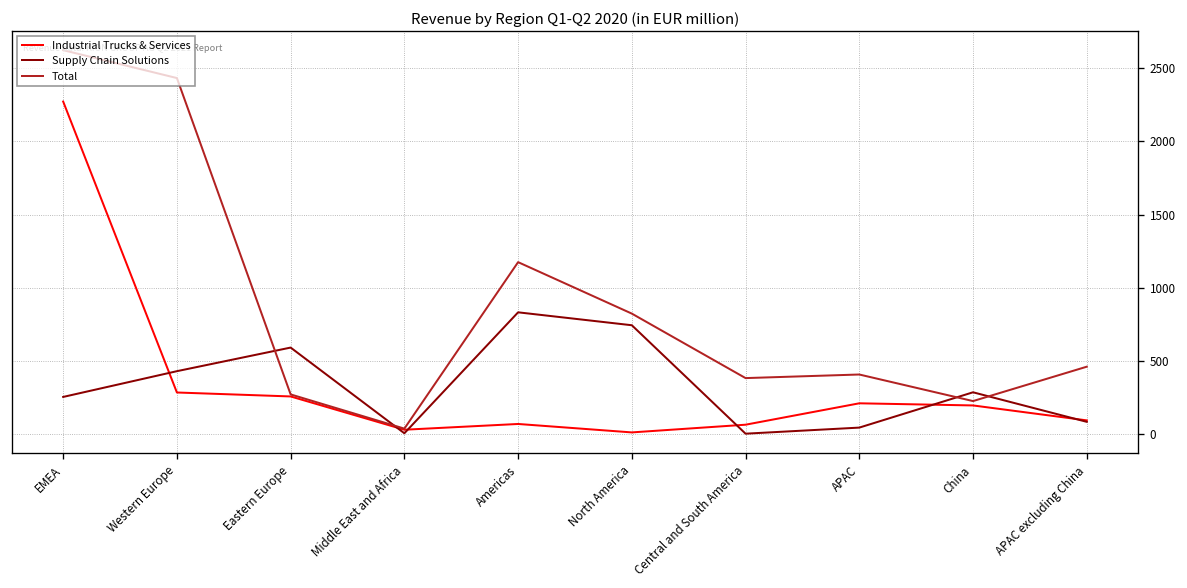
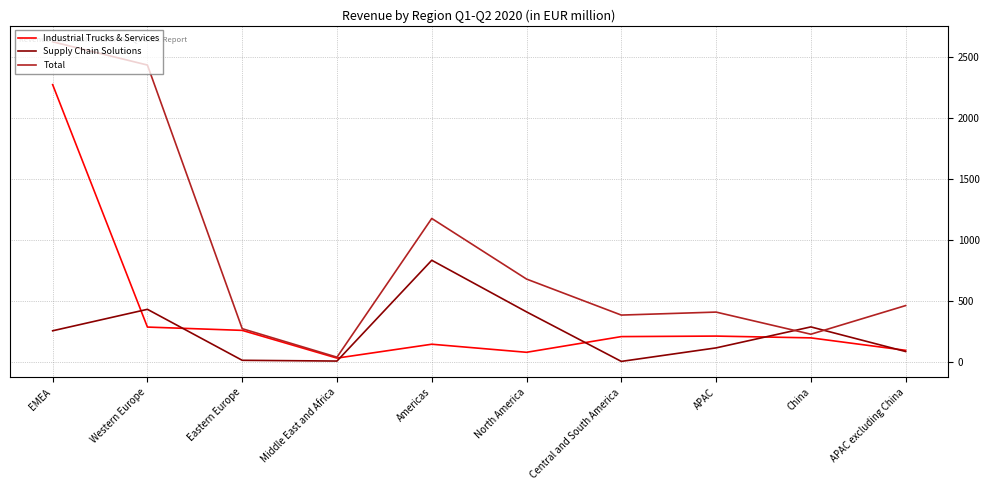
Supply Chain Solutions, Eastern Europe: 590 -> 10
Industrial Trucks & Services, Americas: 70 -> 150
Industrial Trucks & Services, North America: 10 -> 80
Supply Chain Solutions, North America: 750 -> 410
Total, North America: 820 -> 680
Industrial Trucks & Services, Central and South America: 70 -> 210
Supply Chain Solutions, APAC: 50 -> 120
